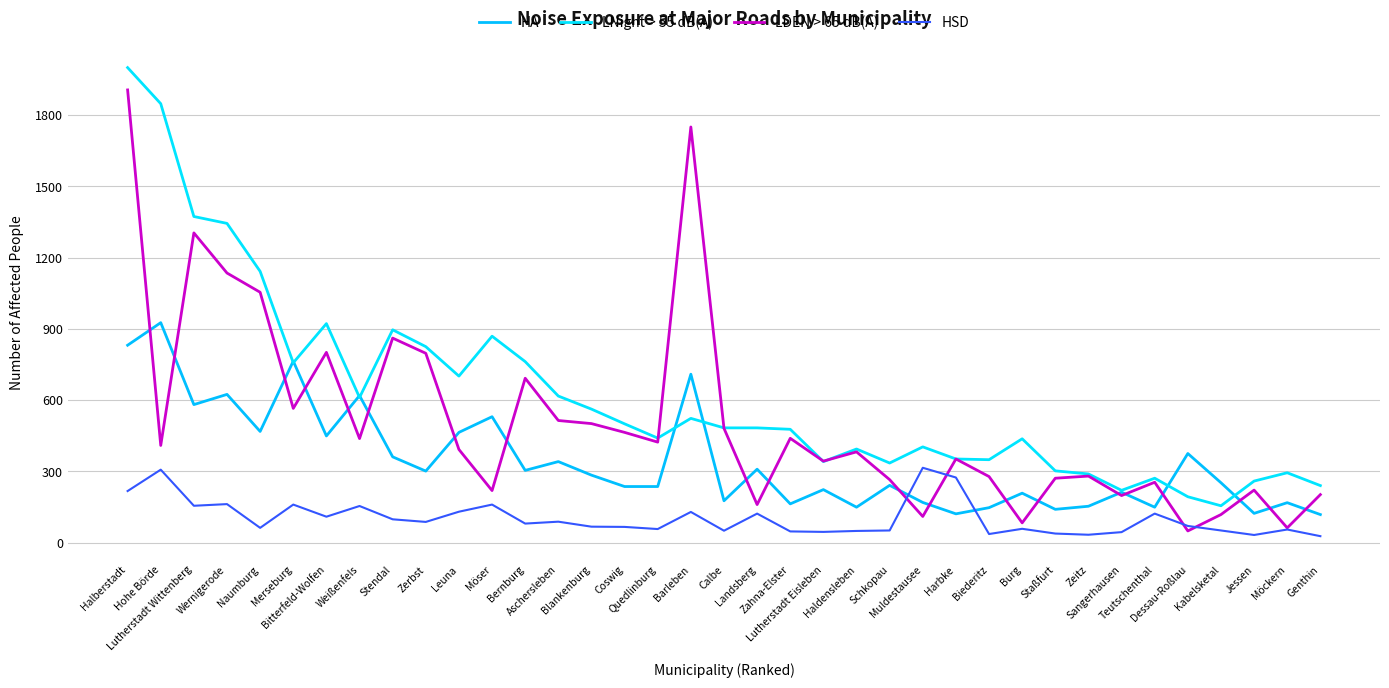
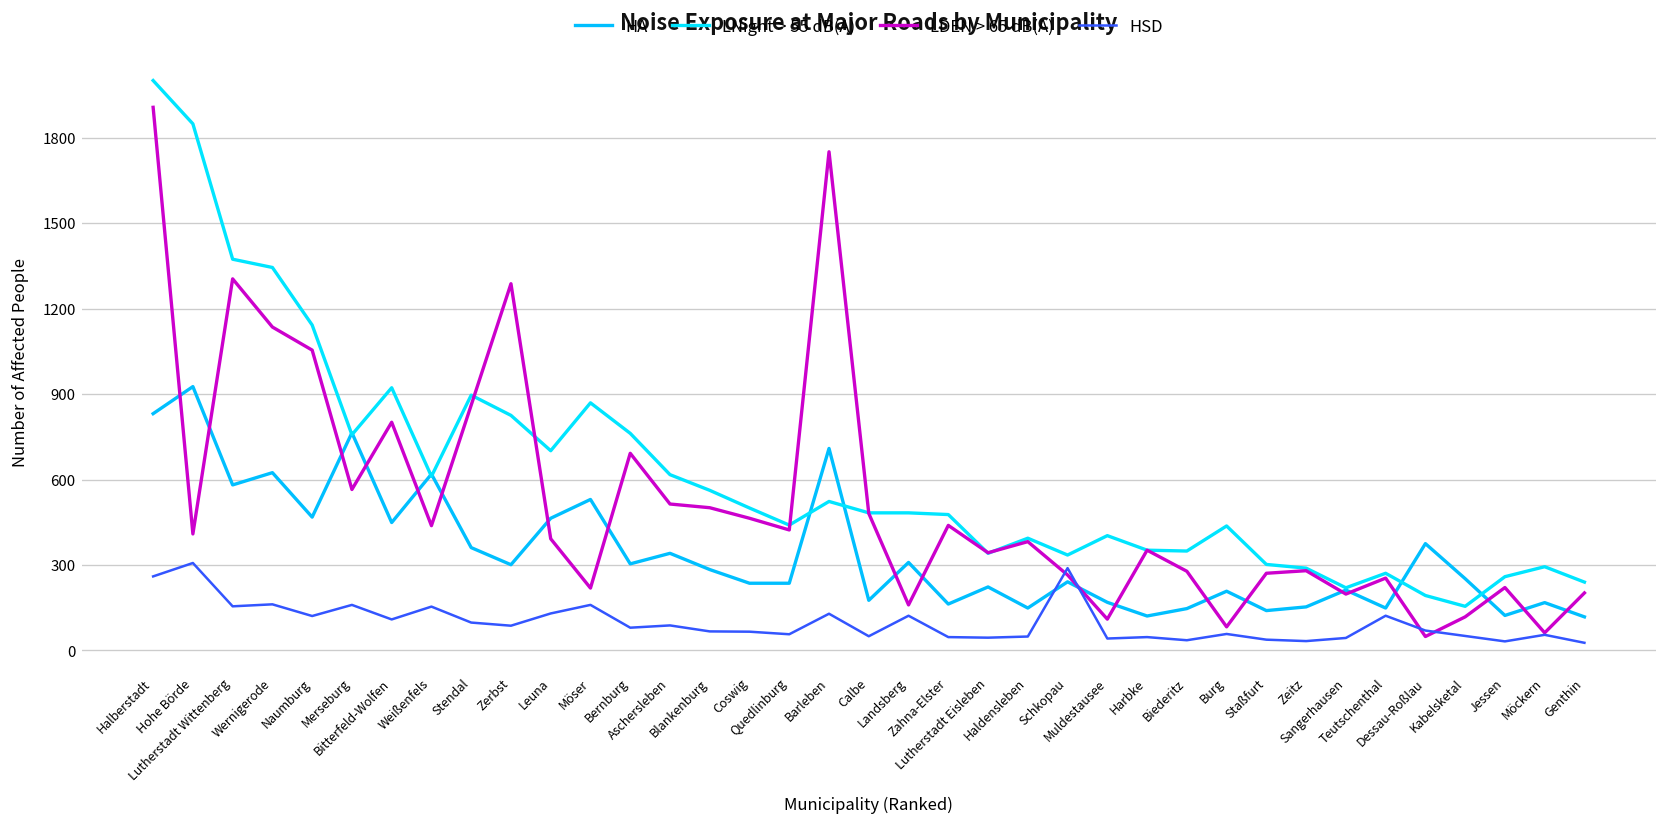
HSD, Halberstadt: 220 -> 260
HSD, Naumburg: 60 -> 120
LDEN > 65 dB(A), Zerbst: 800 -> 1290
HSD, Schkopau: 50 -> 290
HSD, Muldestausee: 320 -> 40
HSD, Harbke: 270 -> 50
